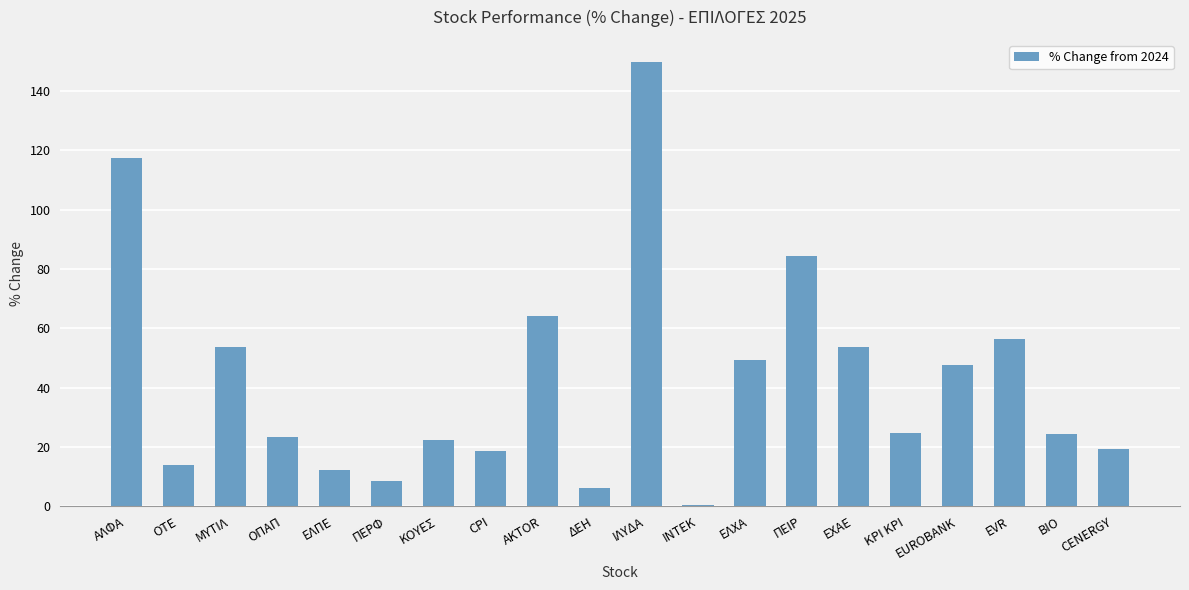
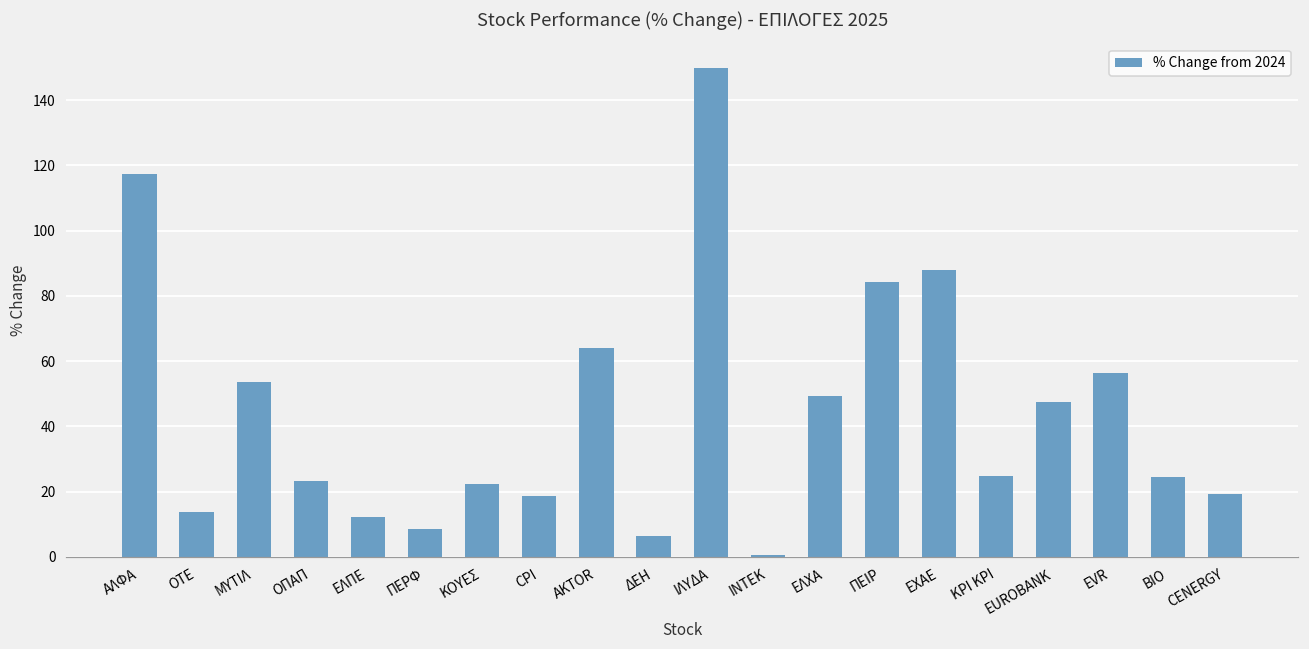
ΕΧΑΕ: 54 -> 88
